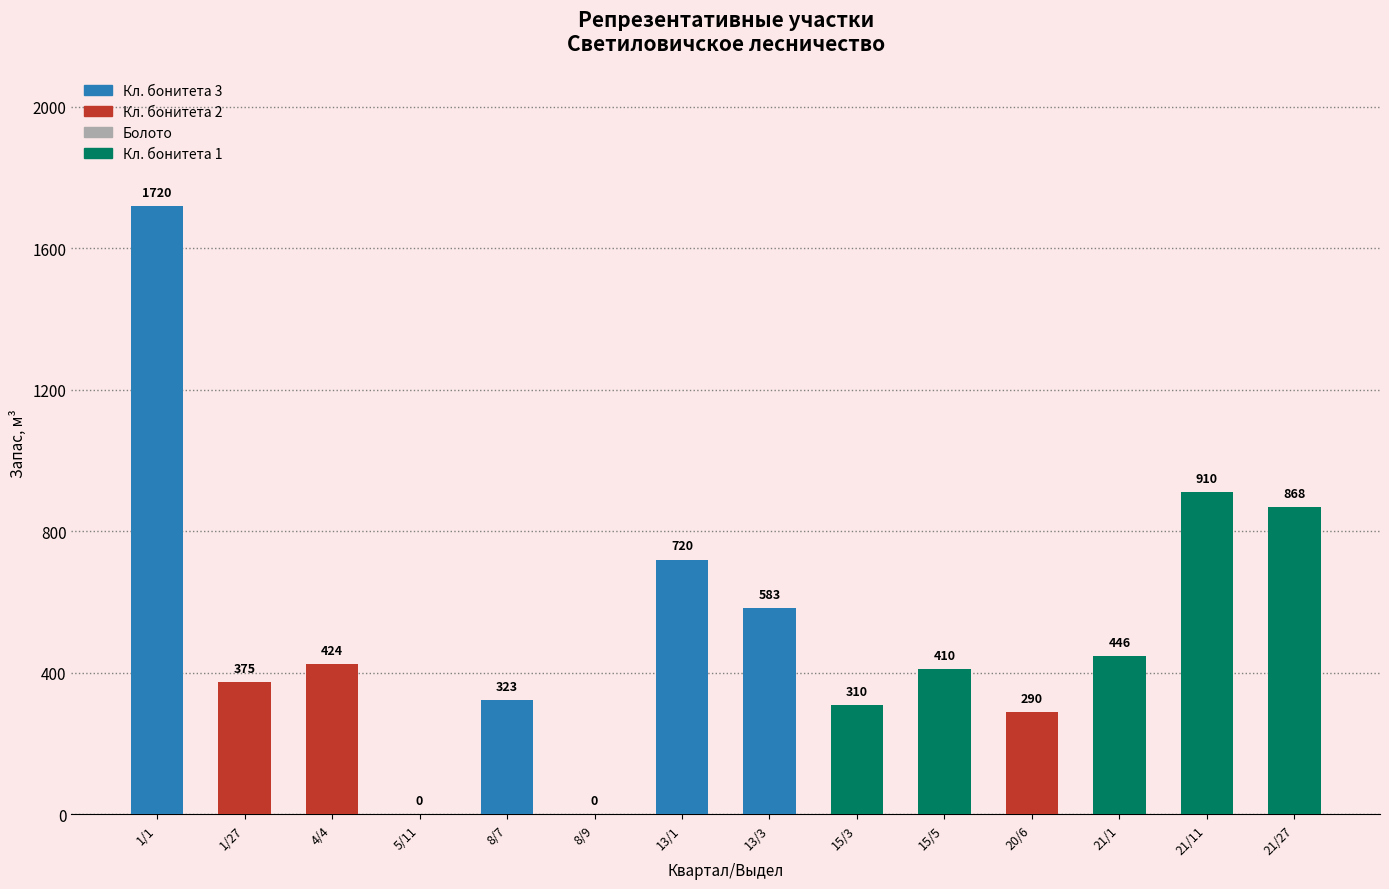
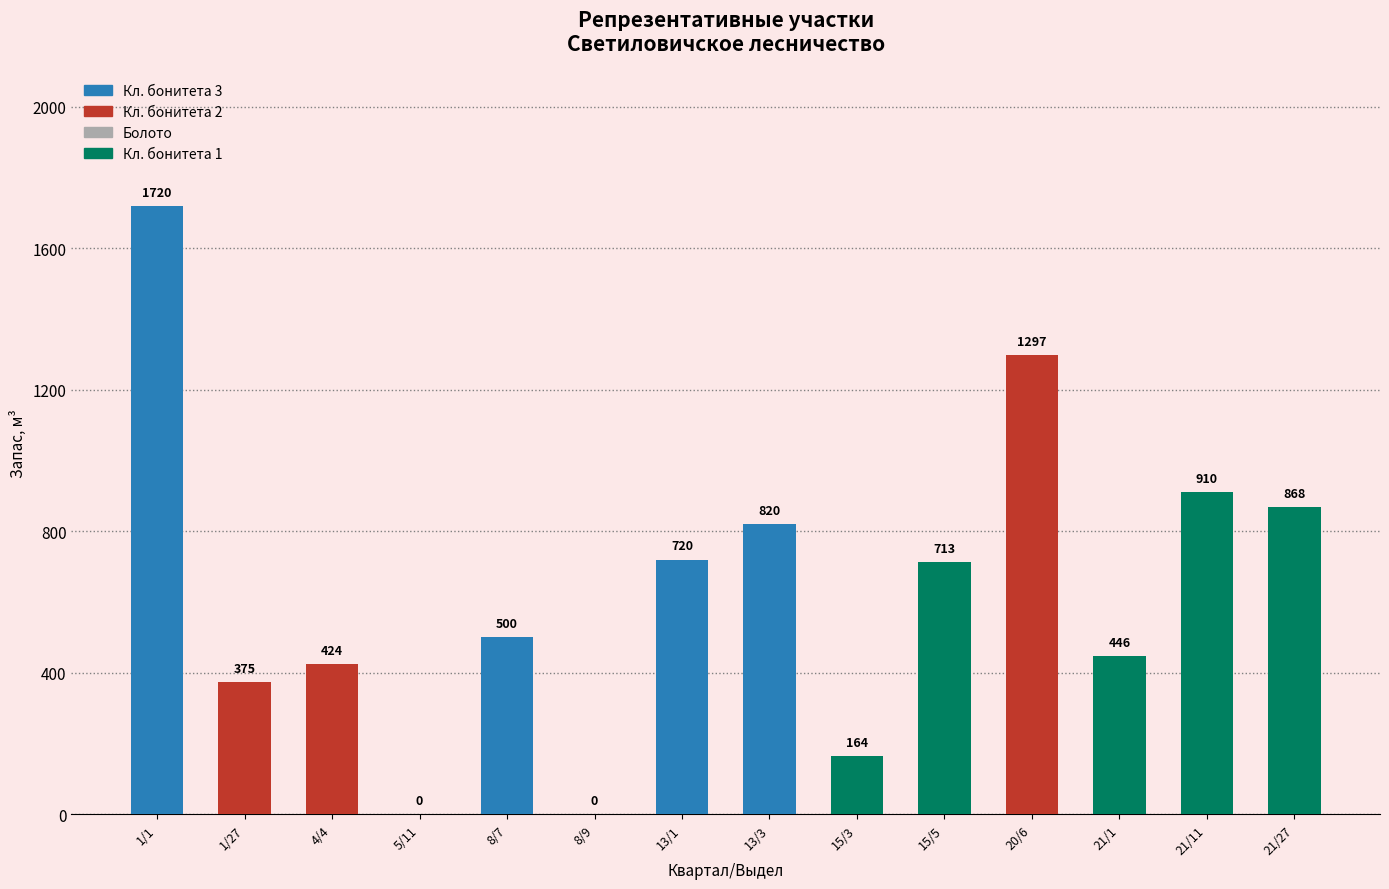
8/7: 323 -> 500
13/3: 583 -> 820
15/3: 310 -> 164
15/5: 410 -> 713
20/6: 290 -> 1297
